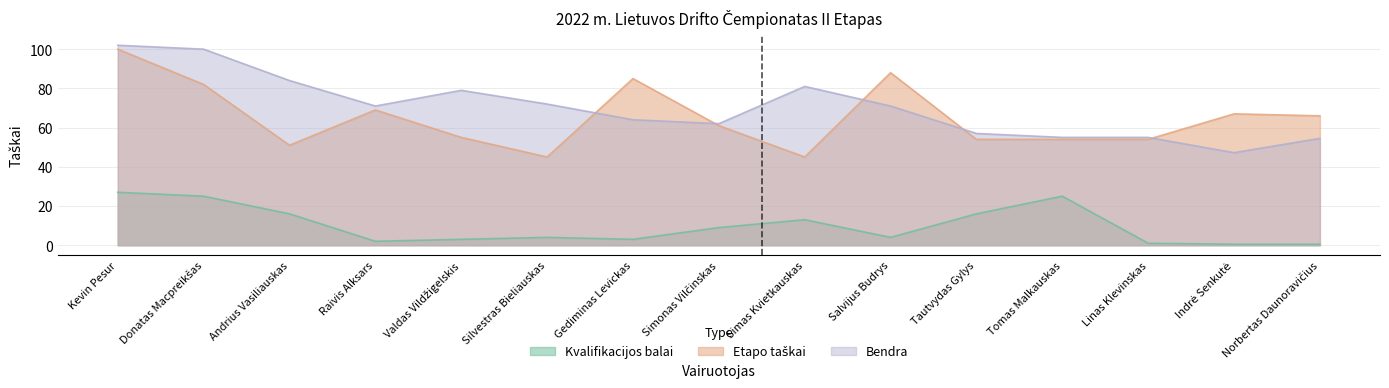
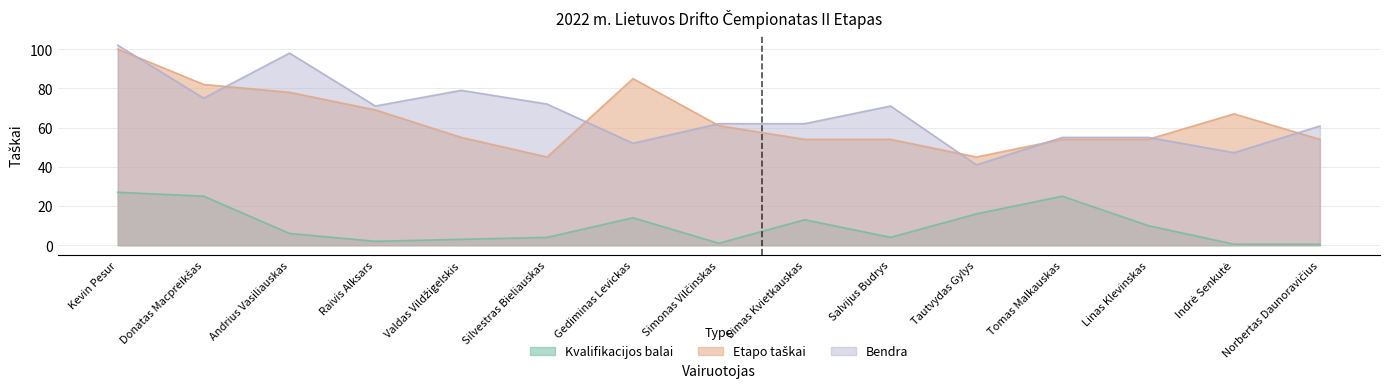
Bendra, Donatas Macpreikšas: 100 -> 75
Kvalifikacijos balai, Andrius Vasiliauskas: 16 -> 6
Etapo taškai, Andrius Vasiliauskas: 51 -> 78
Bendra, Andrius Vasiliauskas: 84 -> 98
Kvalifikacijos balai, Gediminas Levickas: 3 -> 14
Bendra, Gediminas Levickas: 64 -> 52
Kvalifikacijos balai, Simonas Vilčinskas: 9 -> 1
Etapo taškai, Simas Kvietkauskas: 45 -> 54
Bendra, Simas Kvietkauskas: 81 -> 62
Etapo taškai, Salvijus Budrys: 88 -> 54
Etapo taškai, Tautvydas Gylys: 54 -> 45
Bendra, Tautvydas Gylys: 57 -> 41
Kvalifikacijos balai, Linas Klevinskas: 1 -> 10
Etapo taškai, Norbertas Daunoravičius: 66 -> 54
Bendra, Norbertas Daunoravičius: 55 -> 61
